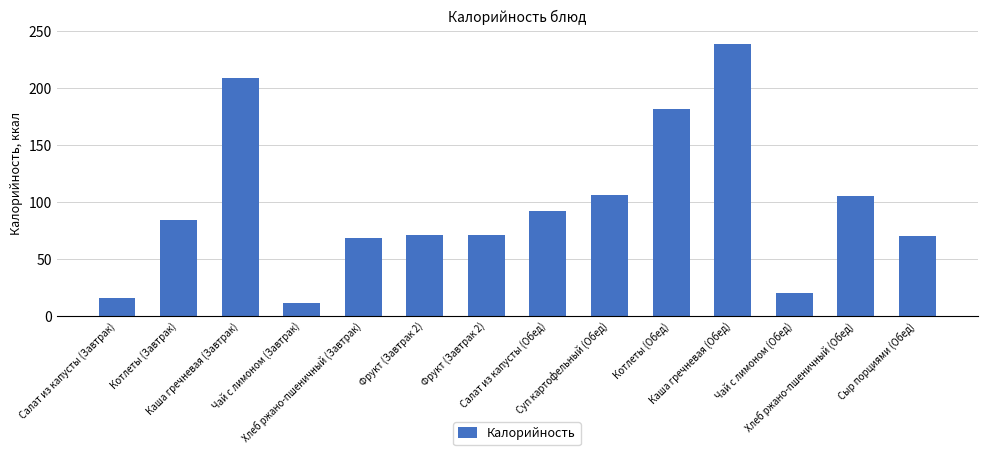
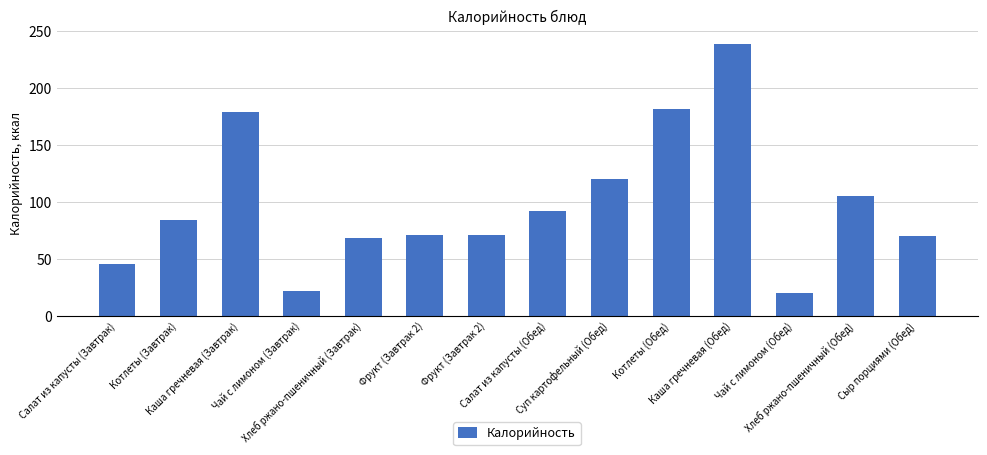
Салат из капусты (Завтрак): 16 -> 46
Каша гречневая (Завтрак): 209 -> 179
Чай с лимоном (Завтрак): 11 -> 22
Суп картофельный (Обед): 106 -> 120
